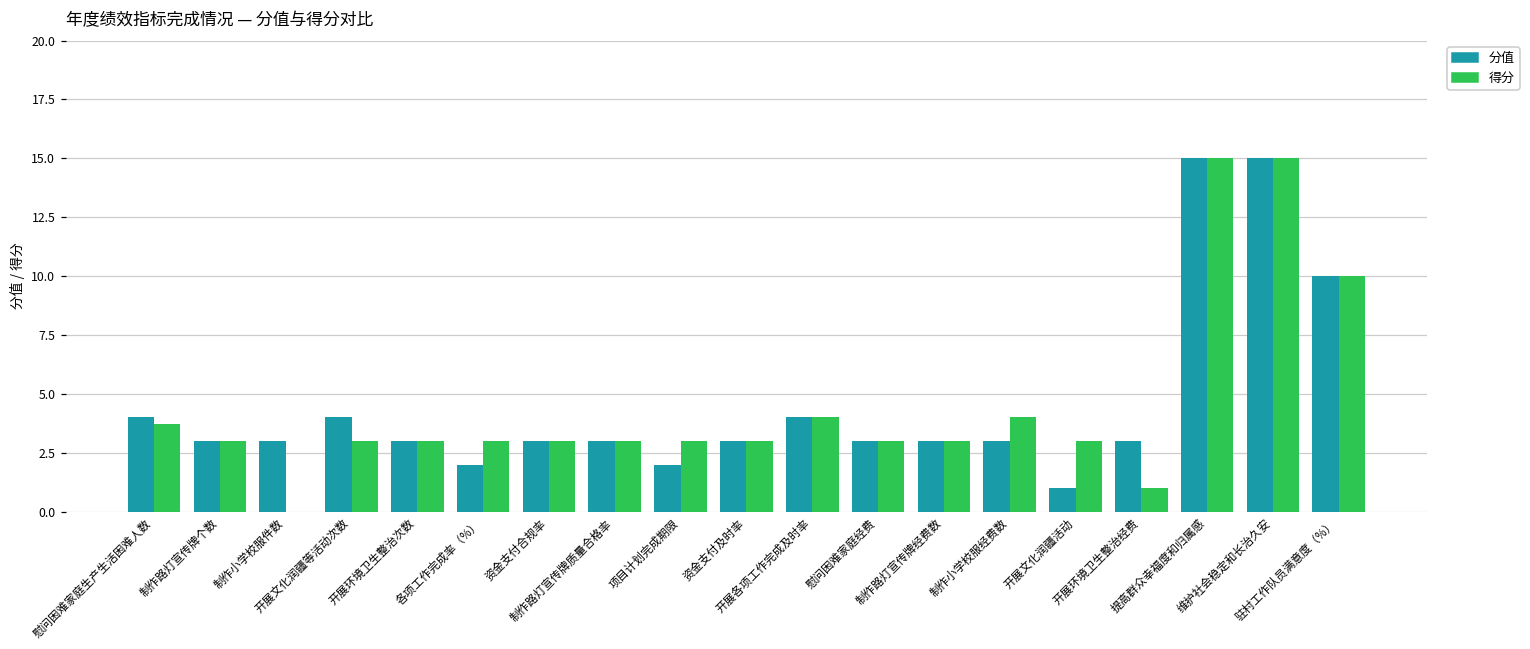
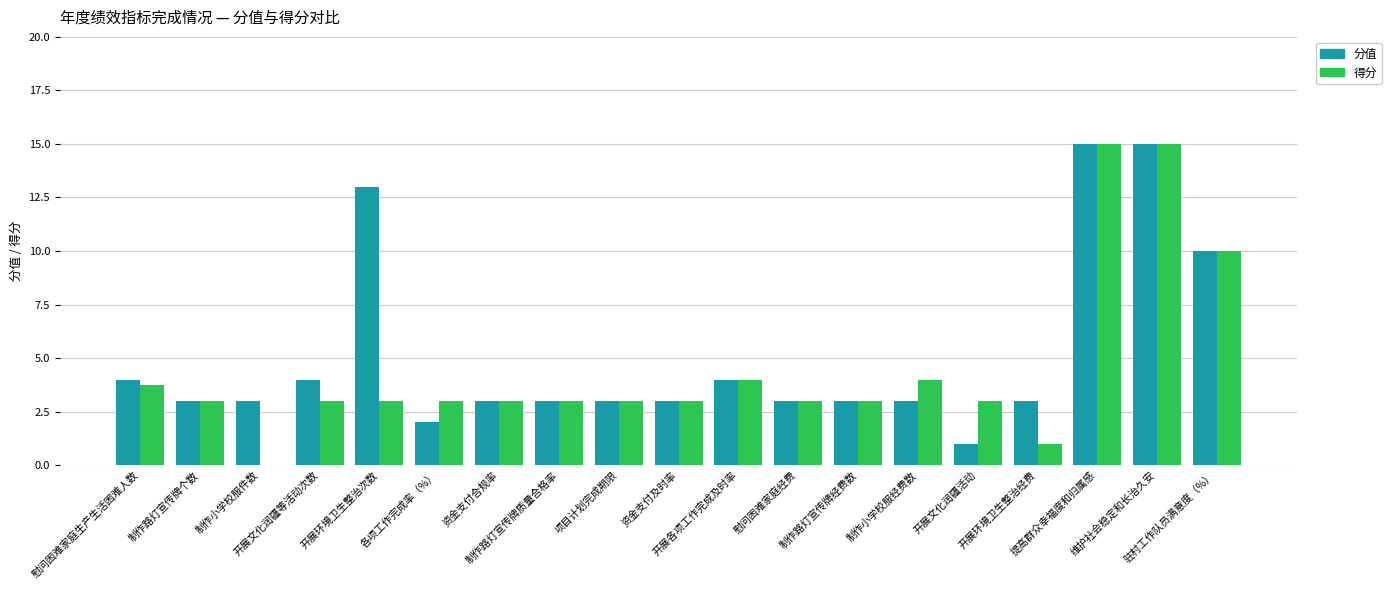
分值, 开展环境卫生整治次数: 3 -> 13
分值, 项目计划完成期限: 2 -> 3
